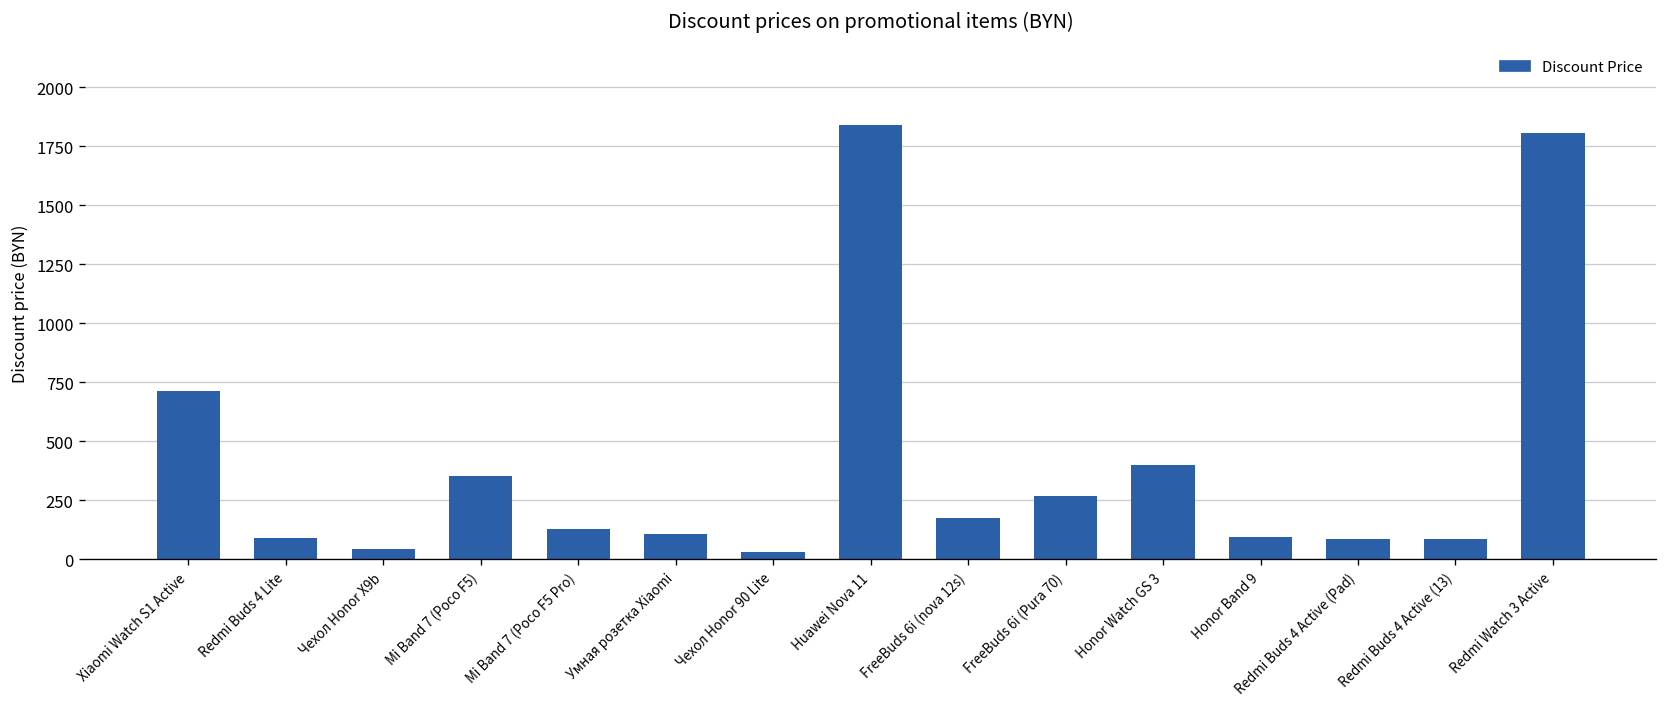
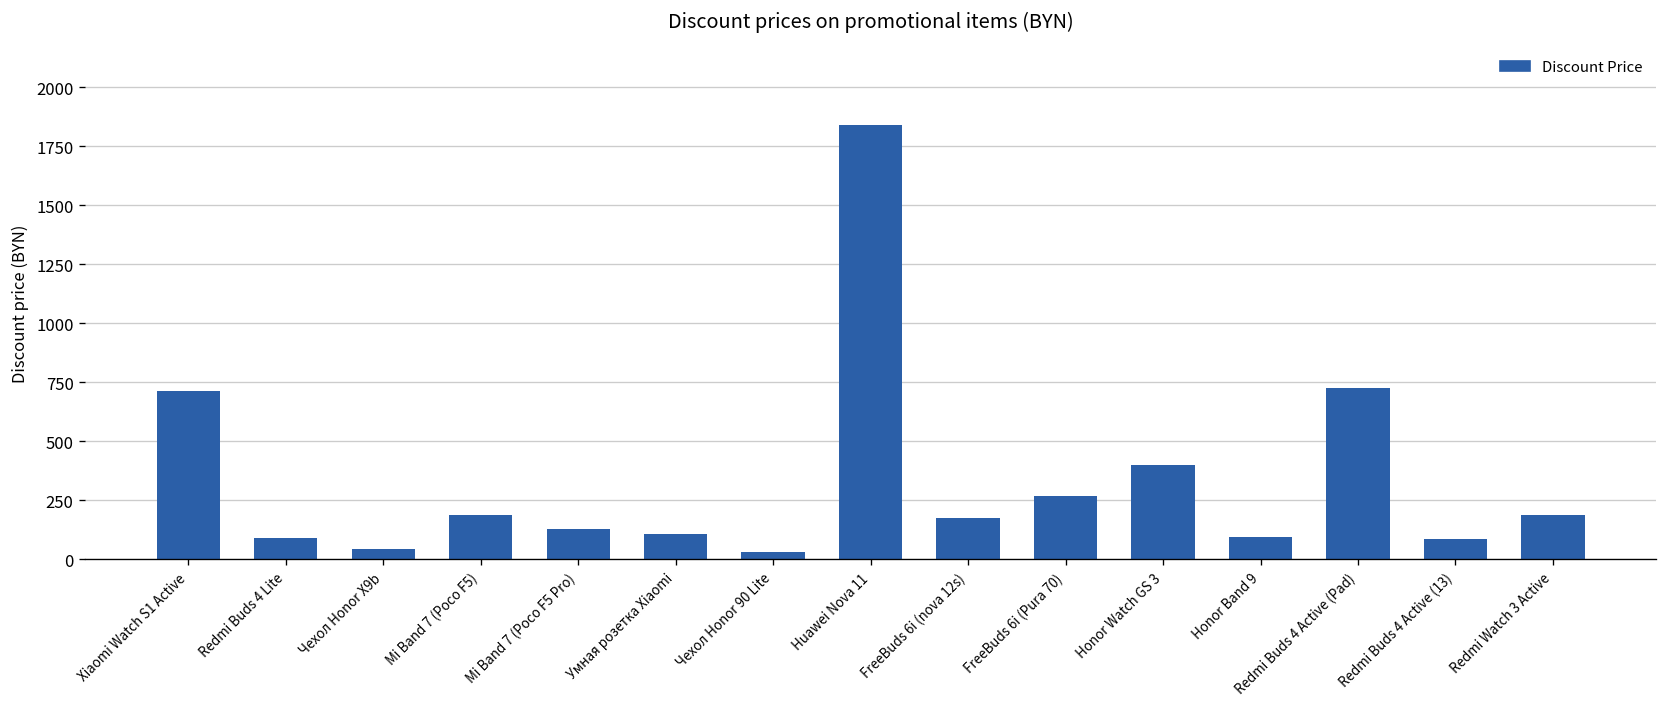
Mi Band 7 (Poco F5): 350 -> 190
Redmi Buds 4 Active (Pad): 80 -> 730
Redmi Watch 3 Active: 1810 -> 190
